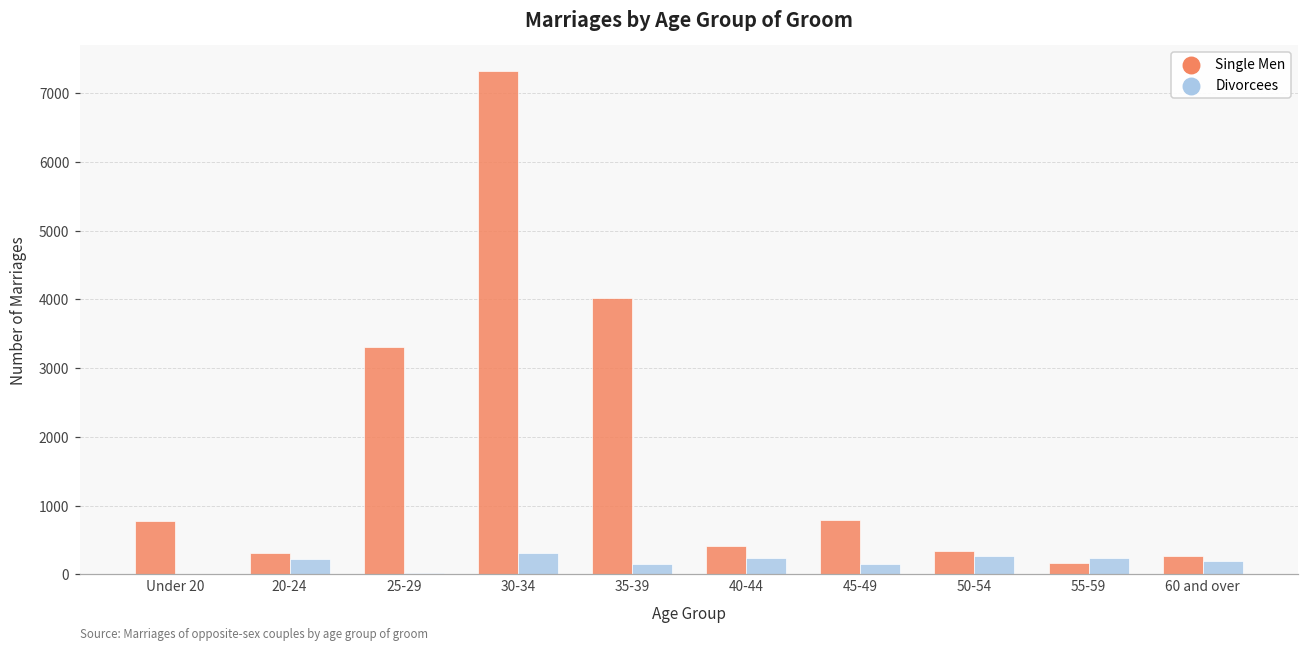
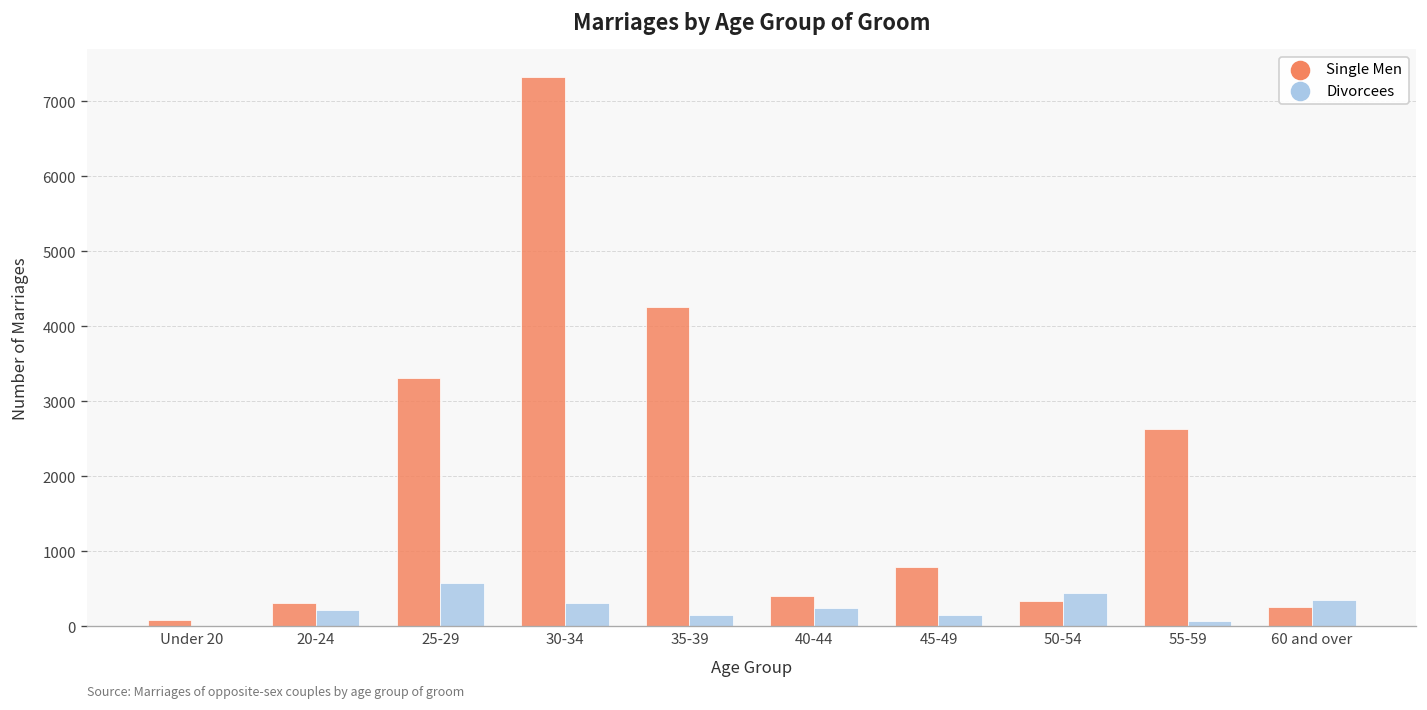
Single Men, Under 20: 800 -> 100
Divorcees, 25-29: 0 -> 600
Single Men, 35-39: 4000 -> 4300
Divorcees, 50-54: 300 -> 400
Single Men, 55-59: 200 -> 2600
Divorcees, 55-59: 200 -> 100
Divorcees, 60 and over: 200 -> 400
